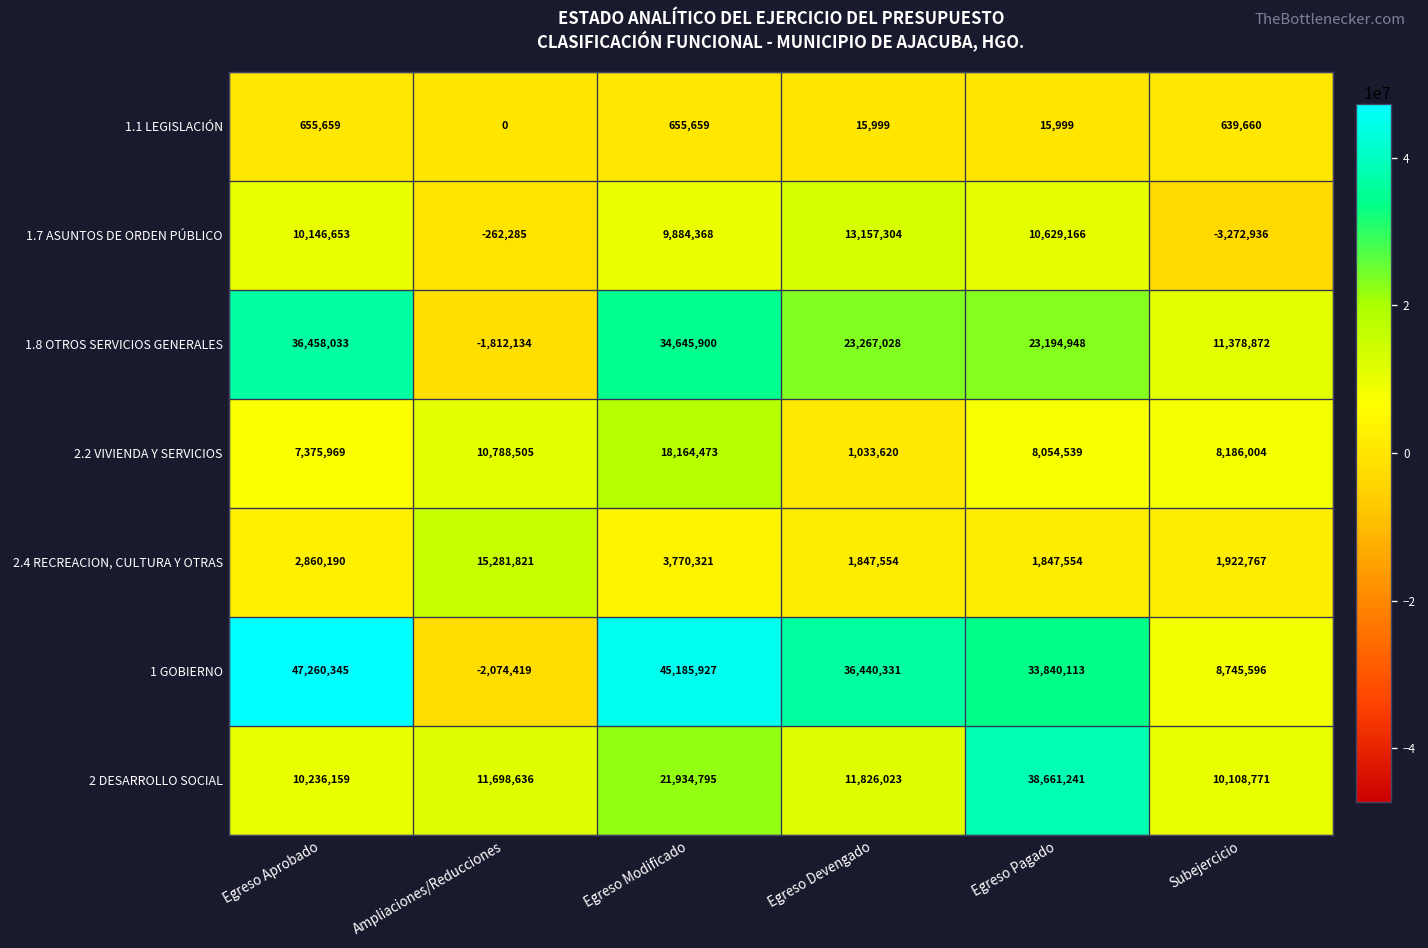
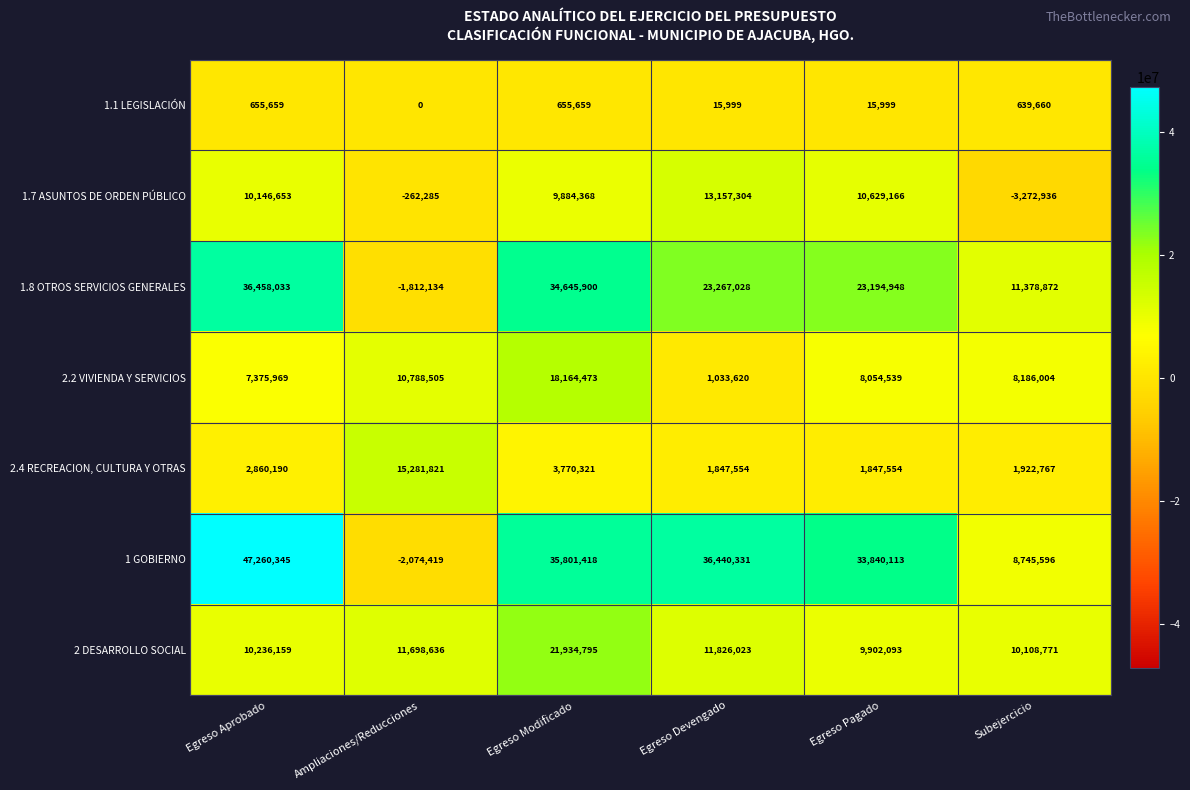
1 GOBIERNO, Egreso Modificado: 45,185,927 -> 35,801,418
2 DESARROLLO SOCIAL, Egreso Pagado: 38,661,241 -> 9,902,093
